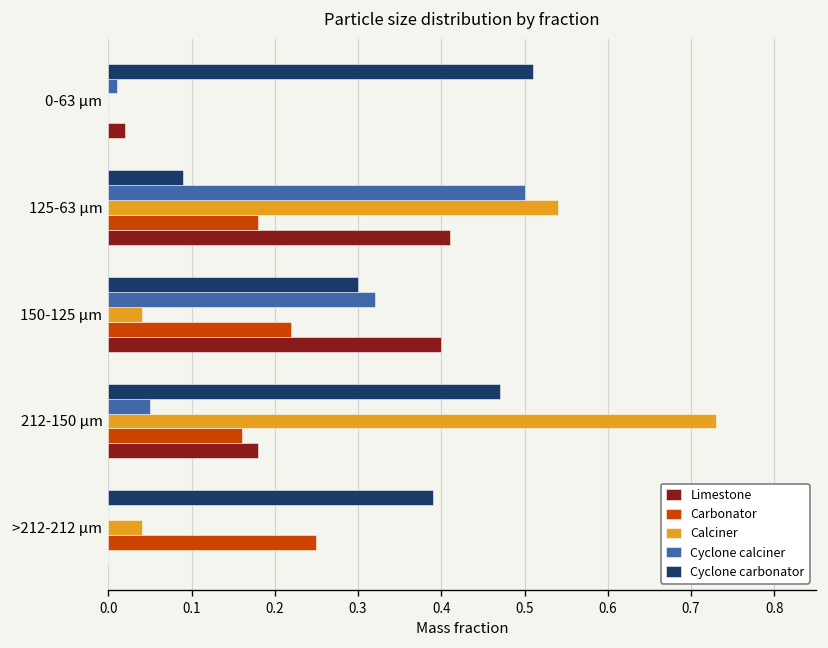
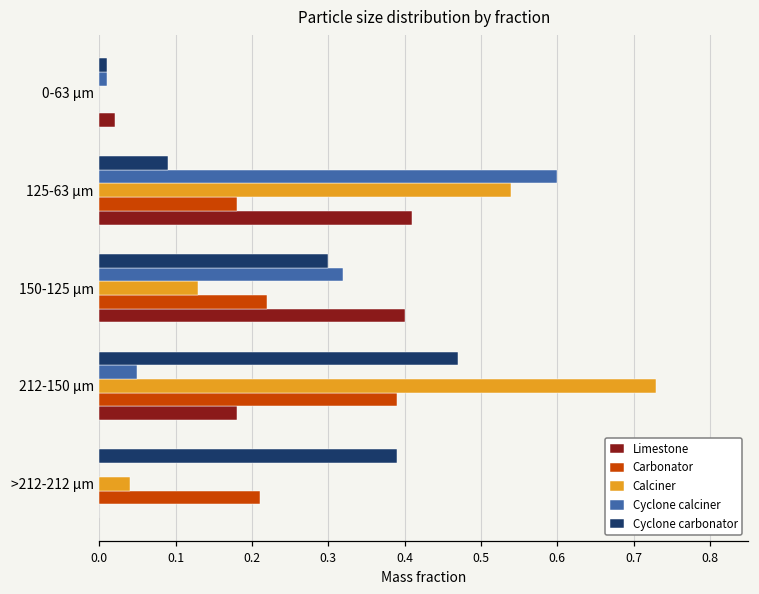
Cyclone carbonator, 0-63 µm: 0.51 -> 0.01
Cyclone calciner, 125-63 µm: 0.5 -> 0.6
Calciner, 150-125 µm: 0.04 -> 0.13
Carbonator, 212-150 µm: 0.16 -> 0.39
Carbonator, >212-212 µm: 0.25 -> 0.21
